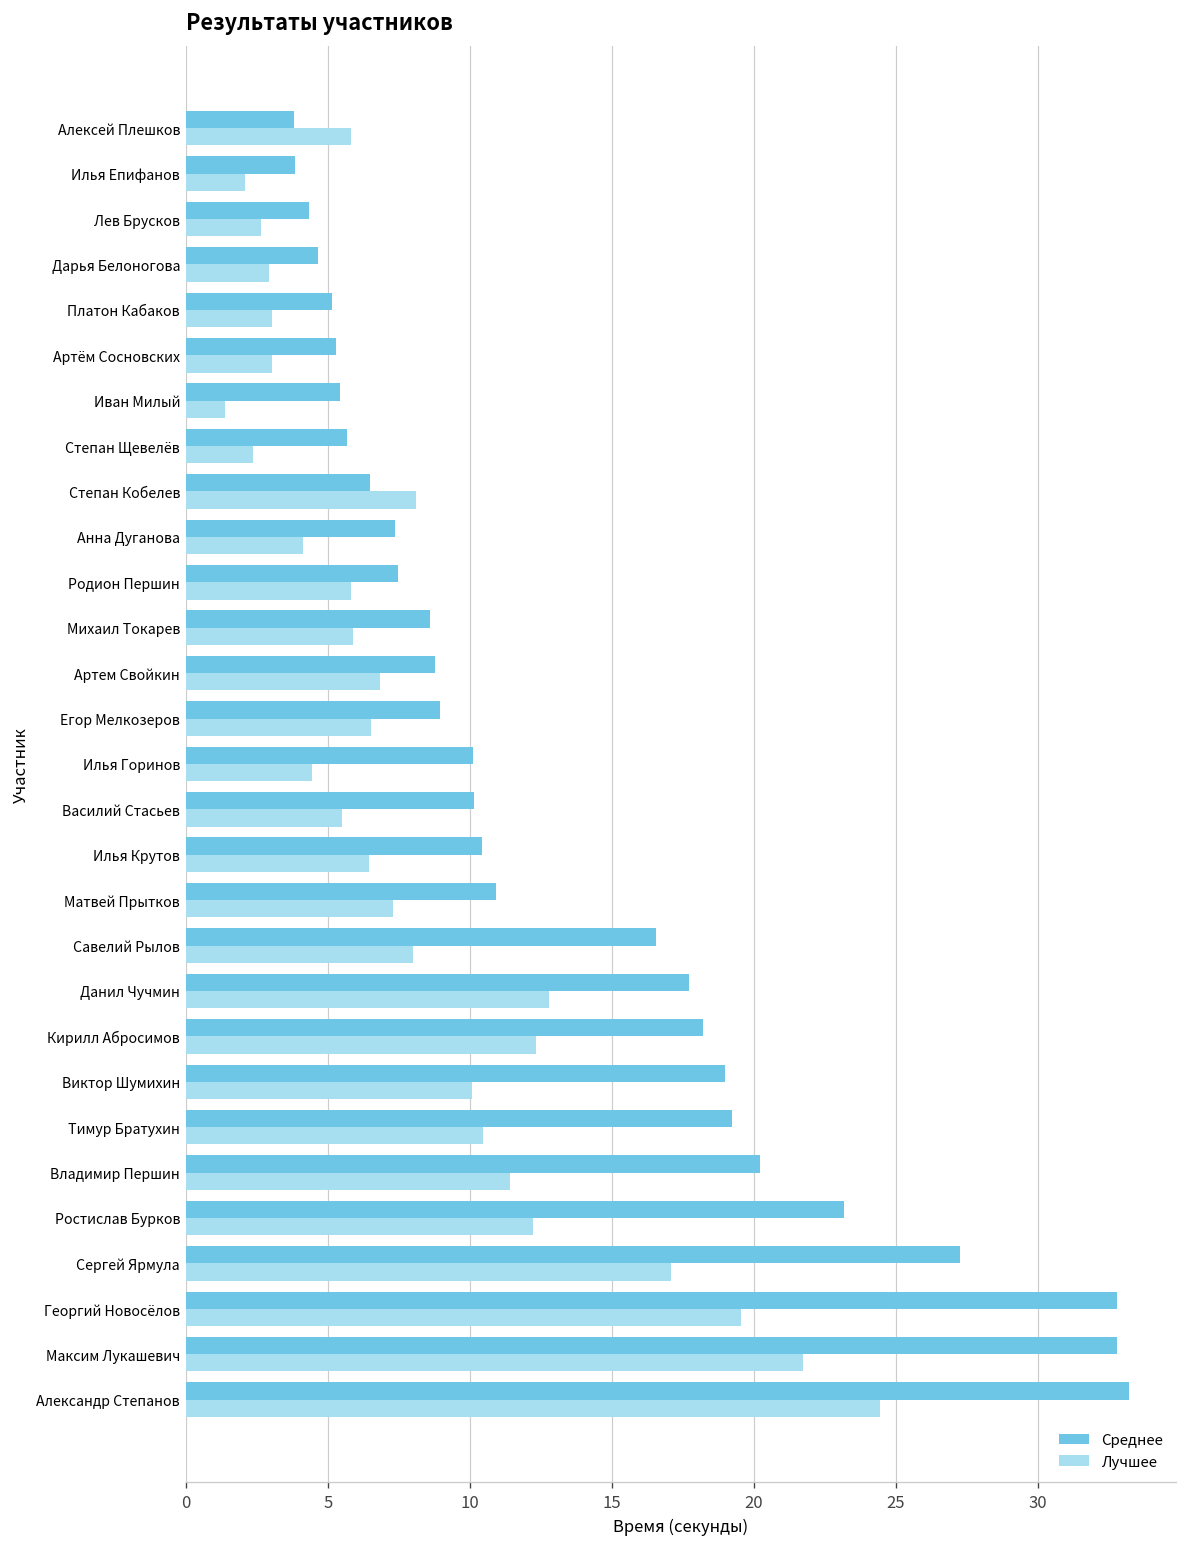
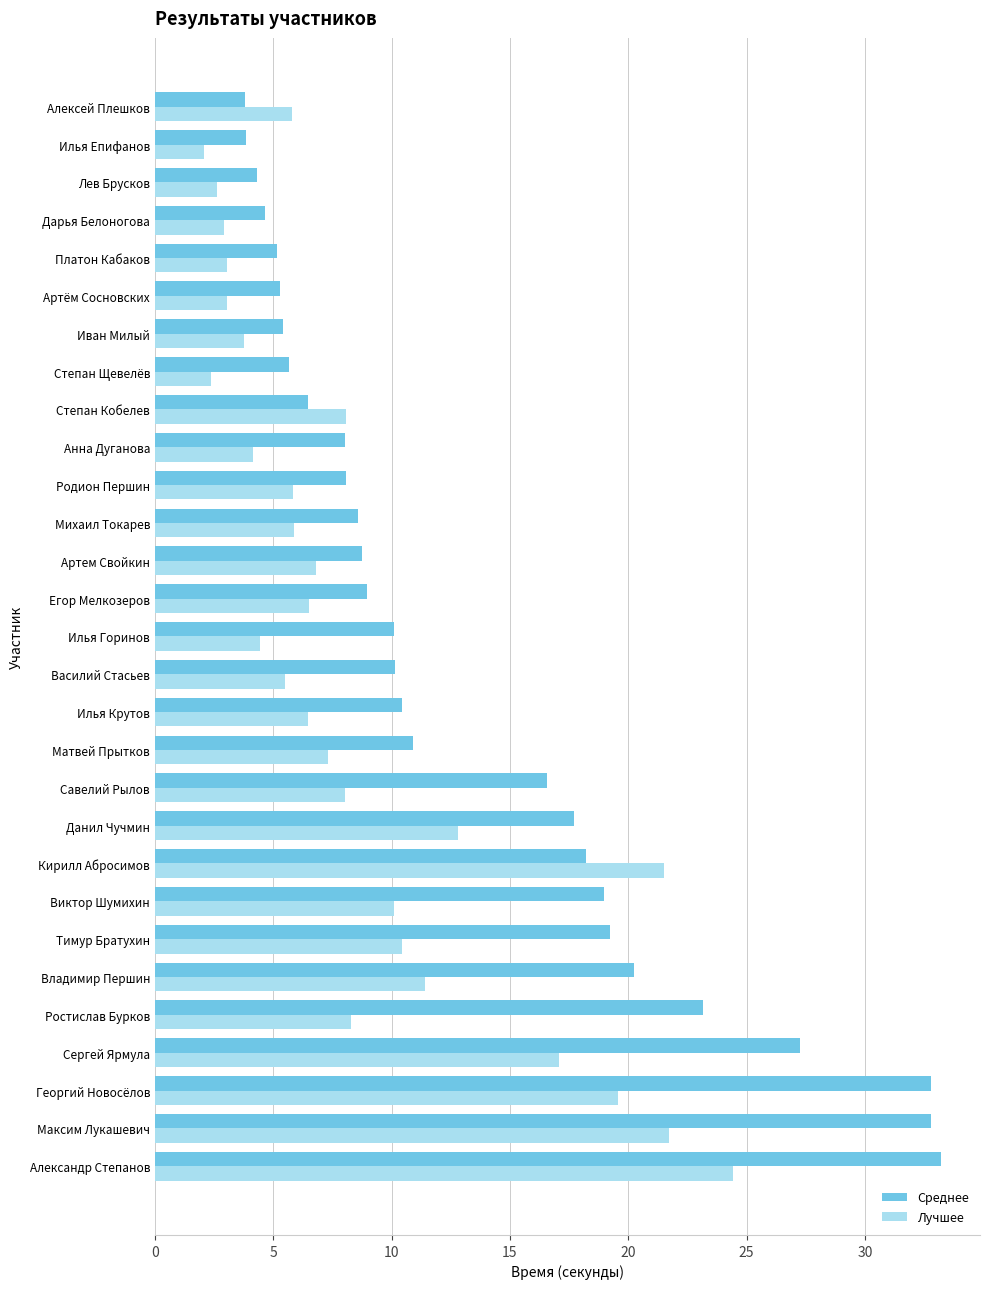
Лучшее, Иван Милый: 1.4 -> 3.8
Среднее, Анна Дуганова: 7.4 -> 8.0
Среднее, Родион Першин: 7.5 -> 8.1
Лучшее, Кирилл Абросимов: 12.3 -> 21.5
Лучшее, Ростислав Бурков: 12.2 -> 8.3
